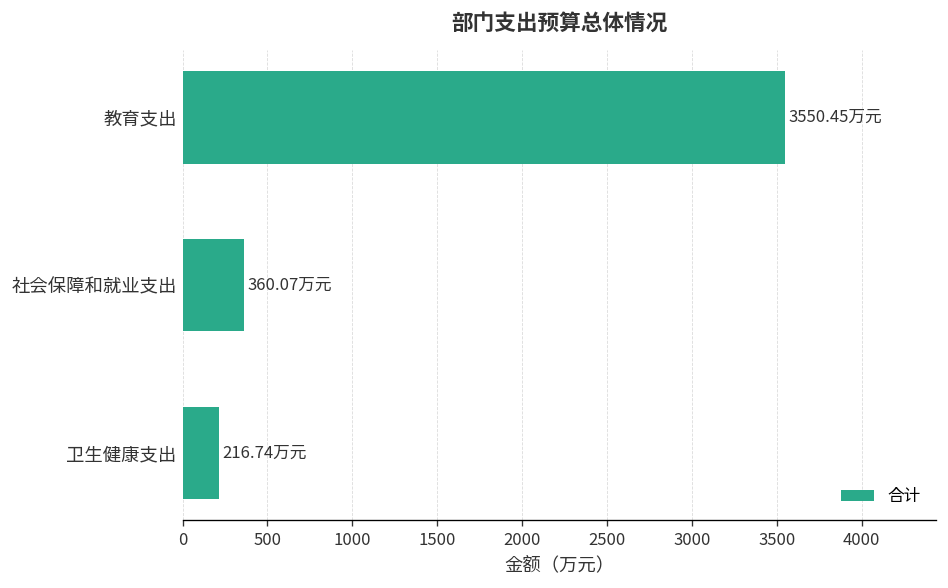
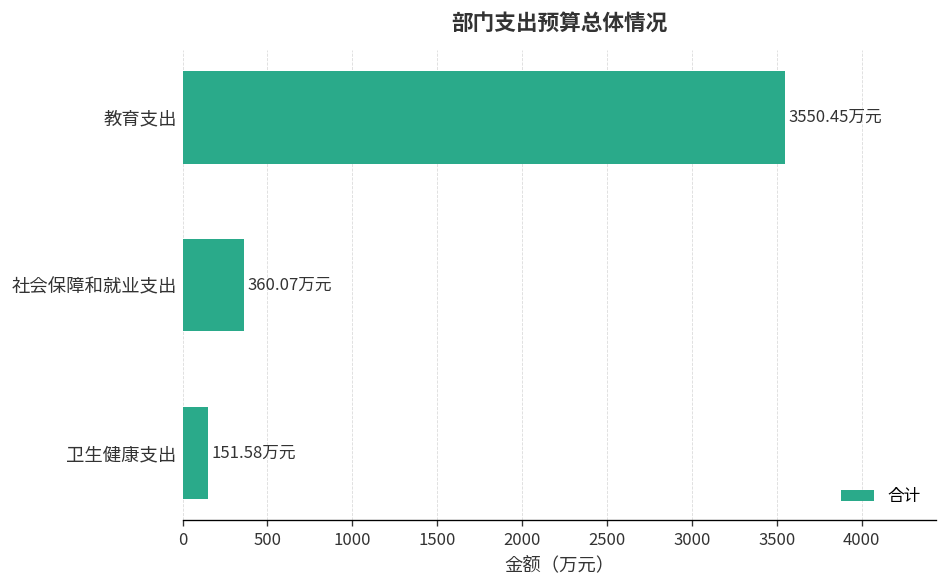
卫生健康支出: 216.74 -> 151.58
